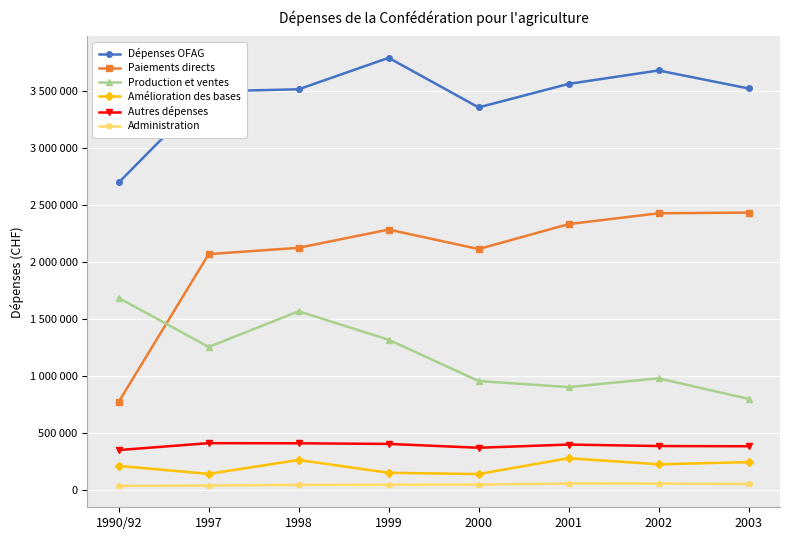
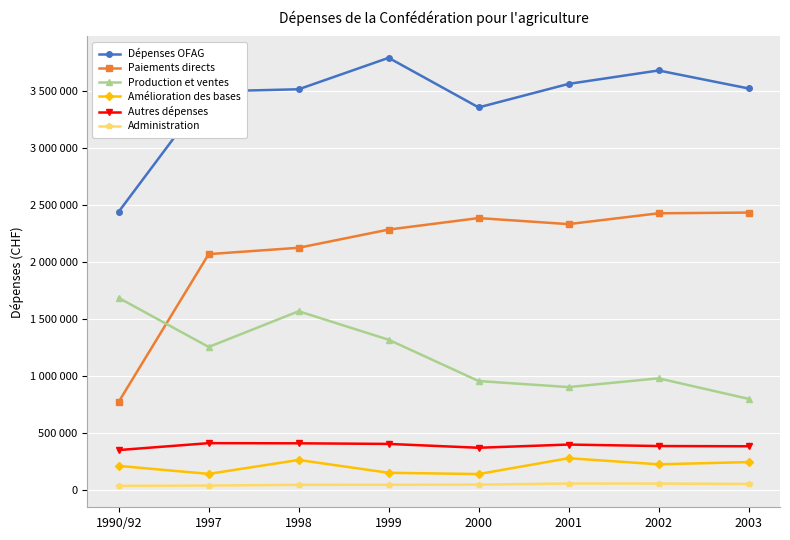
Dépenses OFAG, 1990/92: 2700000 -> 2440000
Paiements directs, 2000: 2110000 -> 2390000
